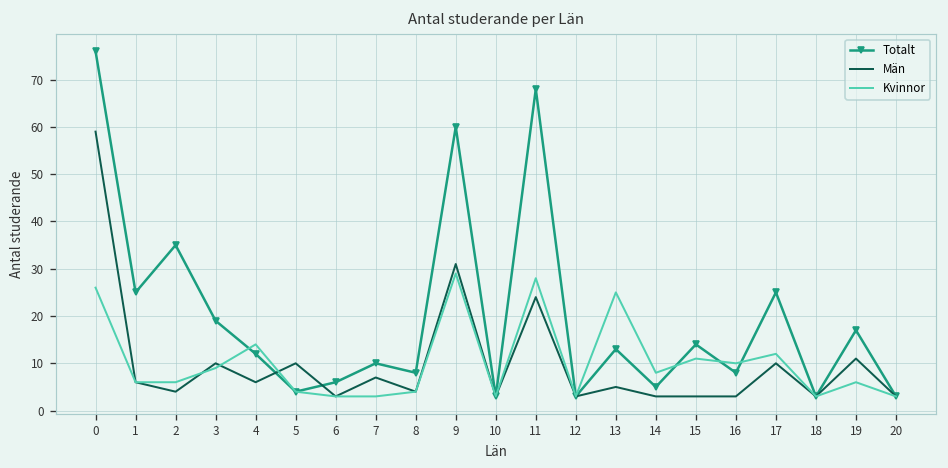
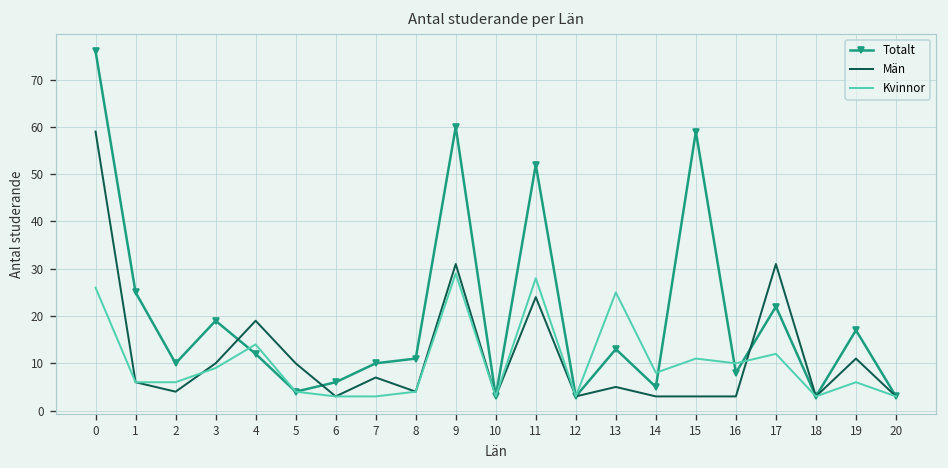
Totalt, 2: 35 -> 10
Män, 4: 6 -> 19
Totalt, 8: 8 -> 11
Totalt, 11: 68 -> 52
Totalt, 15: 14 -> 59
Totalt, 17: 25 -> 22
Män, 17: 10 -> 31
